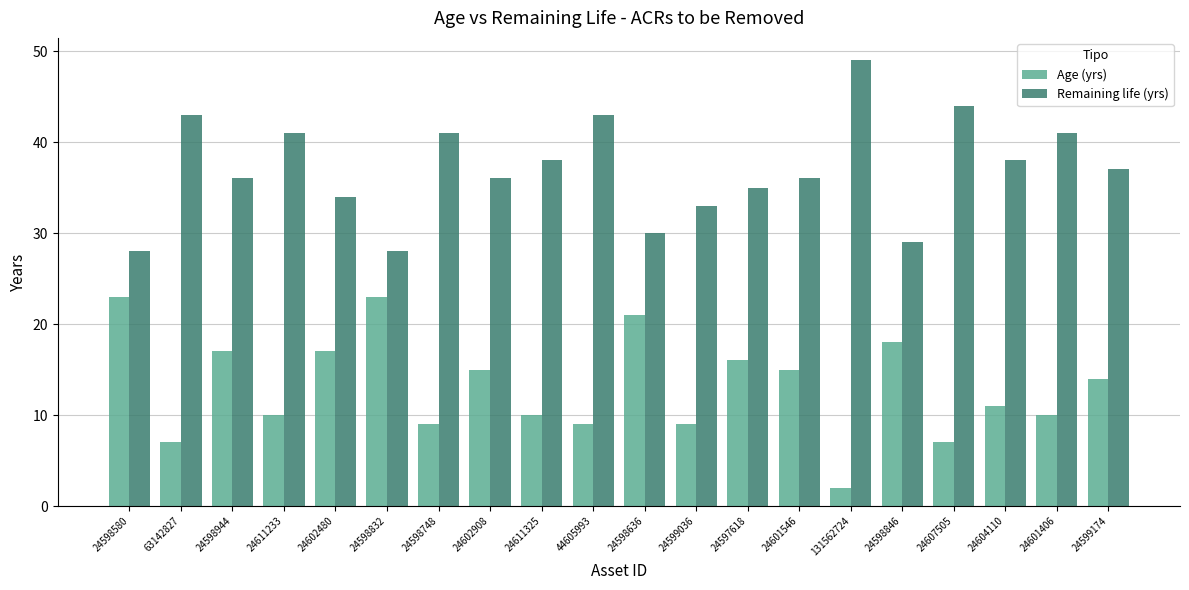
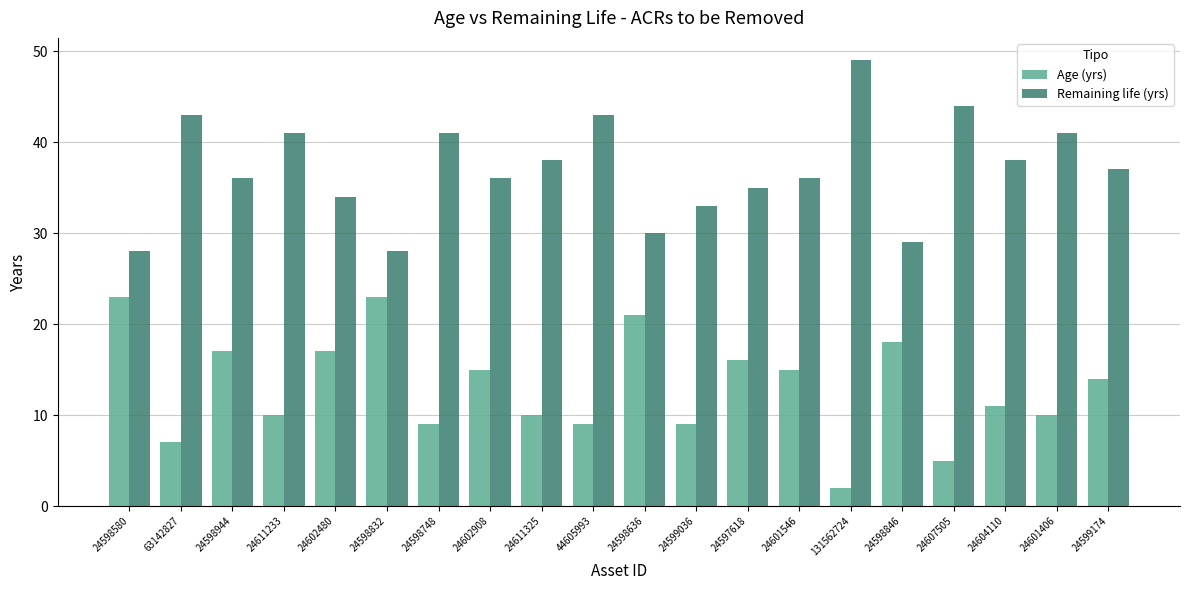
Age (yrs), 24607505: 7 -> 5
